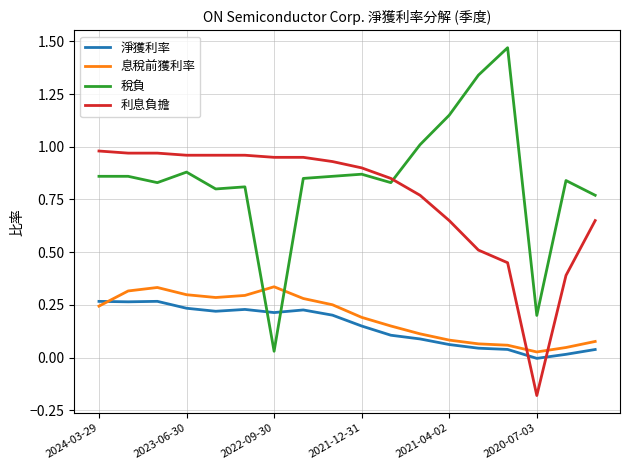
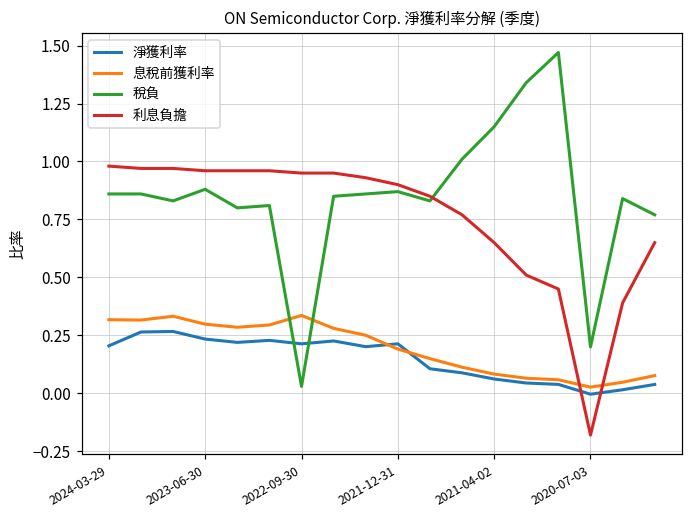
淨獲利率, 2024-03-29: 0.27 -> 0.20
息稅前獲利率, 2024-03-29: 0.24 -> 0.32
淨獲利率, 2021-12-31: 0.15 -> 0.21
